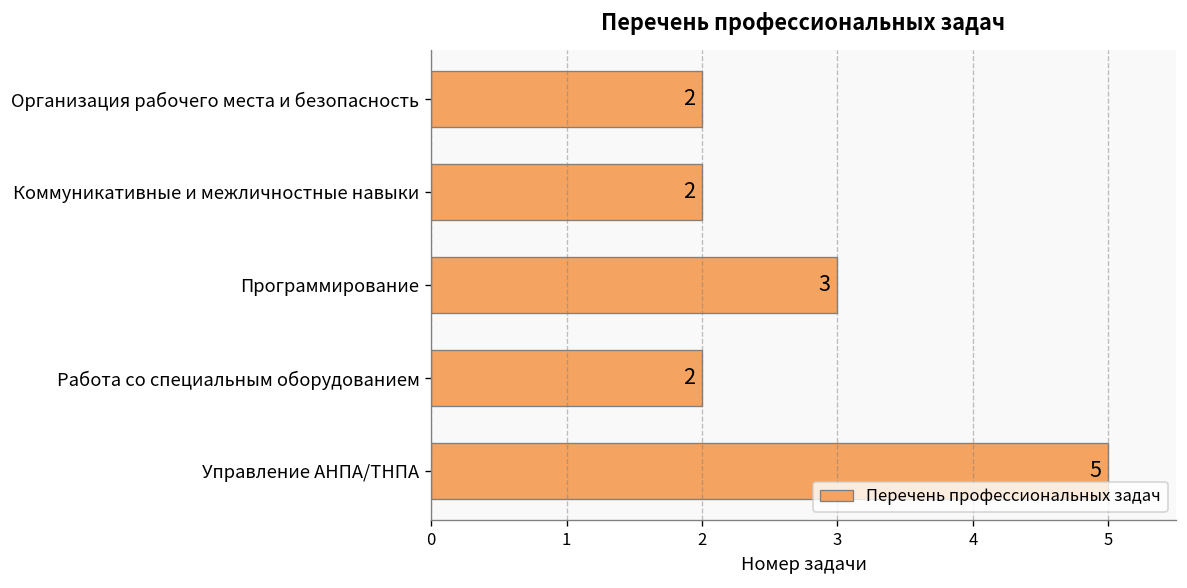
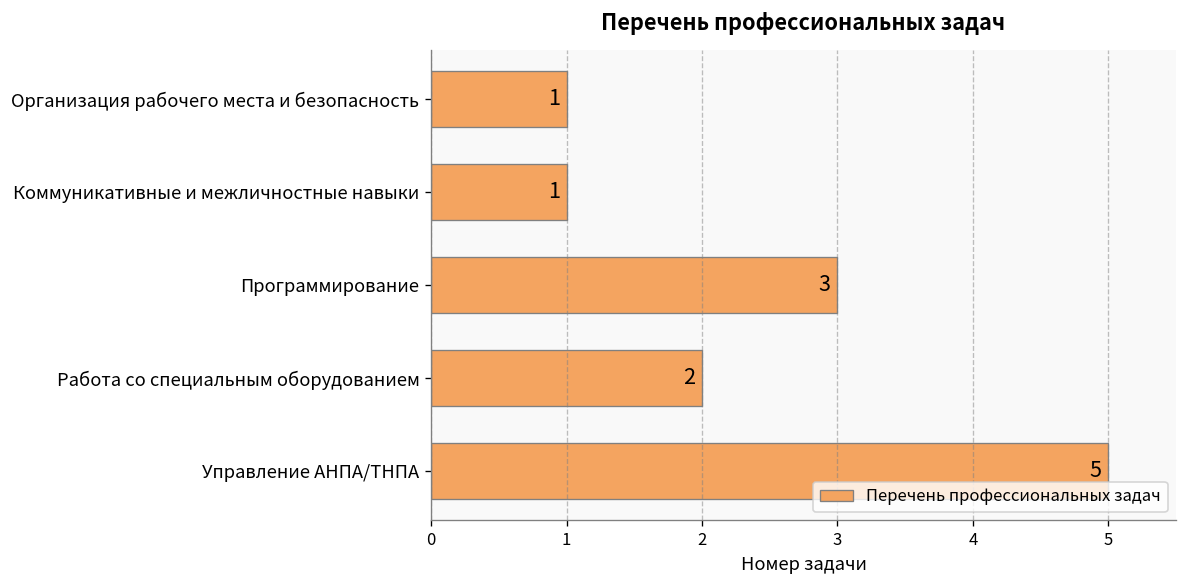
Организация рабочего места и безопасность: 2 -> 1
Коммуникативные и межличностные навыки: 2 -> 1
